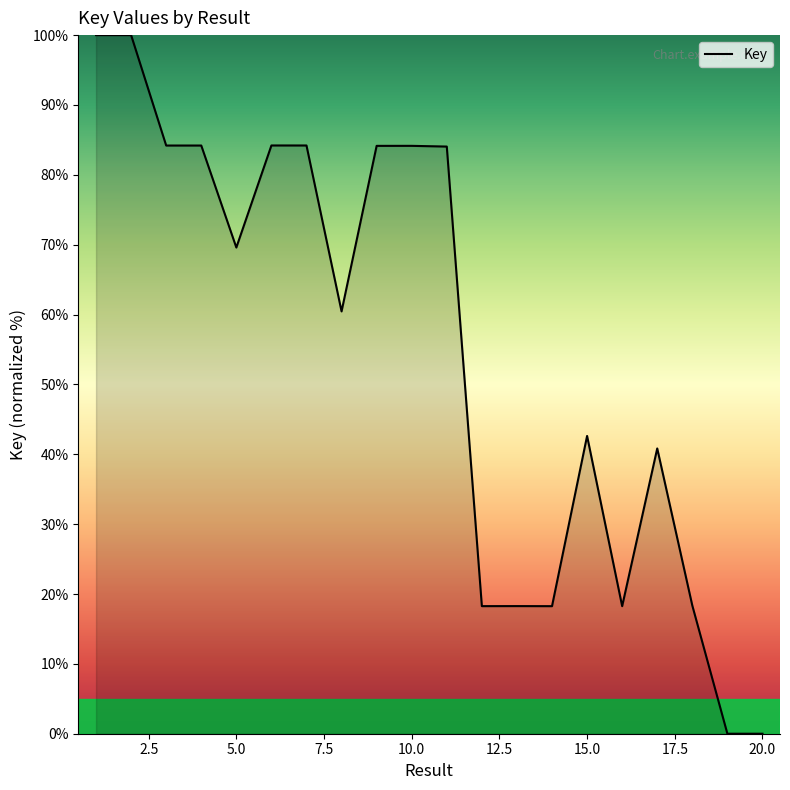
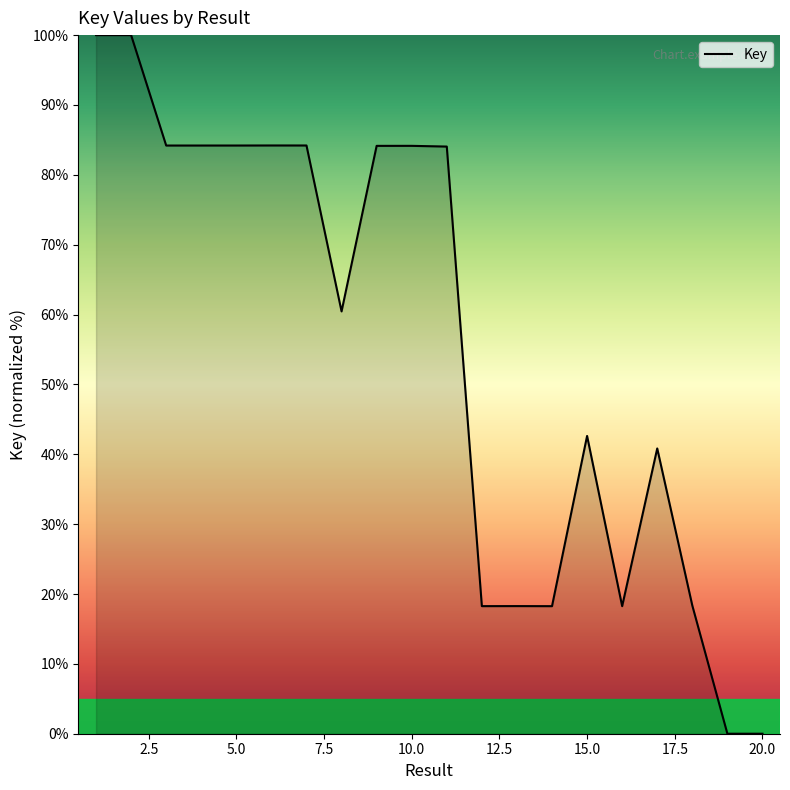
5.0: 70% -> 84%
